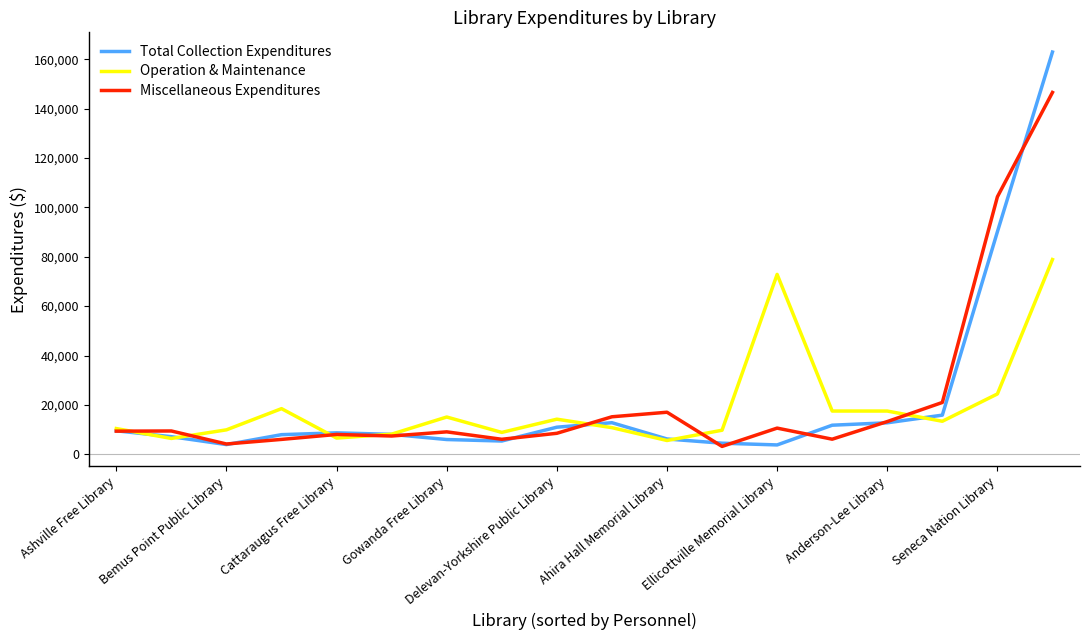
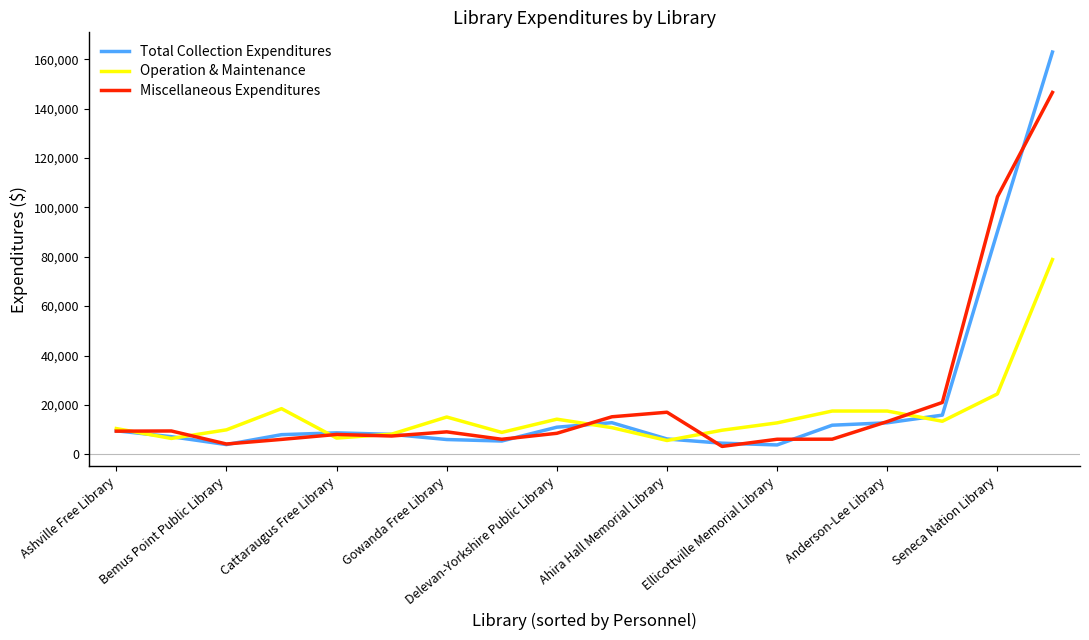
Operation & Maintenance, Ellicottville Memorial Library: 73,000 -> 13,000
Miscellaneous Expenditures, Ellicottville Memorial Library: 11,000 -> 6,000
